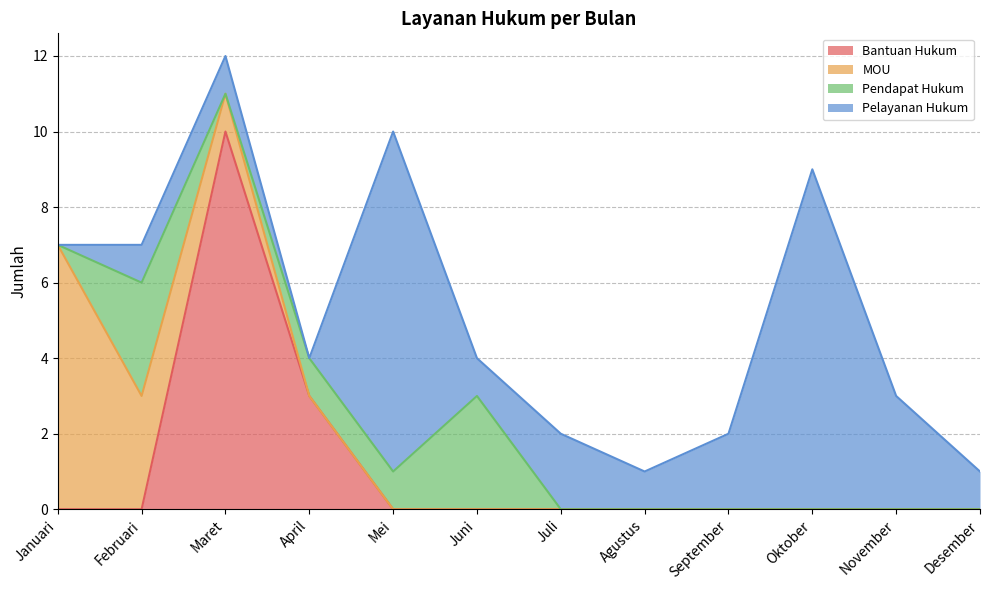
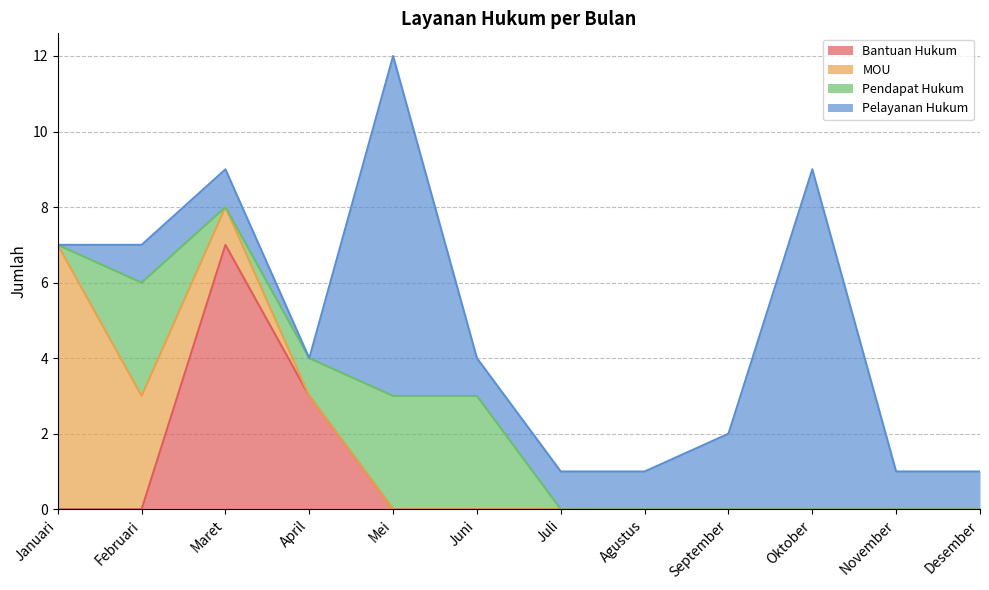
Bantuan Hukum, Maret: 10 -> 7
Pendapat Hukum, Mei: 1 -> 3
Pelayanan Hukum, Juli: 2 -> 1
Pelayanan Hukum, November: 3 -> 1
